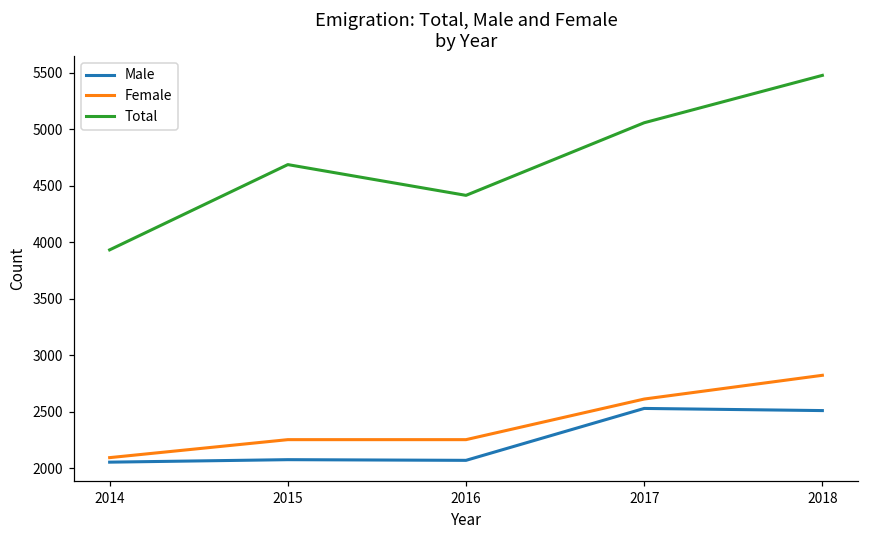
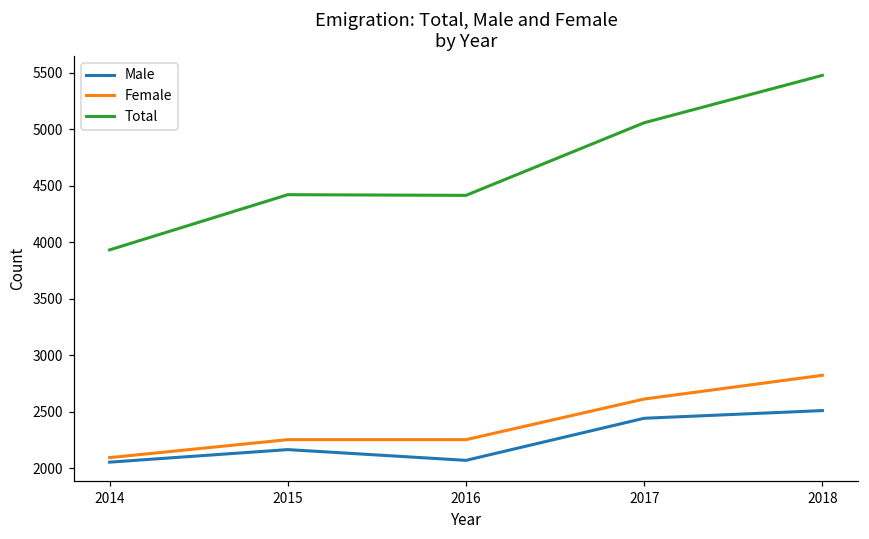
Male, 2015: 2080 -> 2170
Total, 2015: 4690 -> 4420
Male, 2017: 2530 -> 2440
